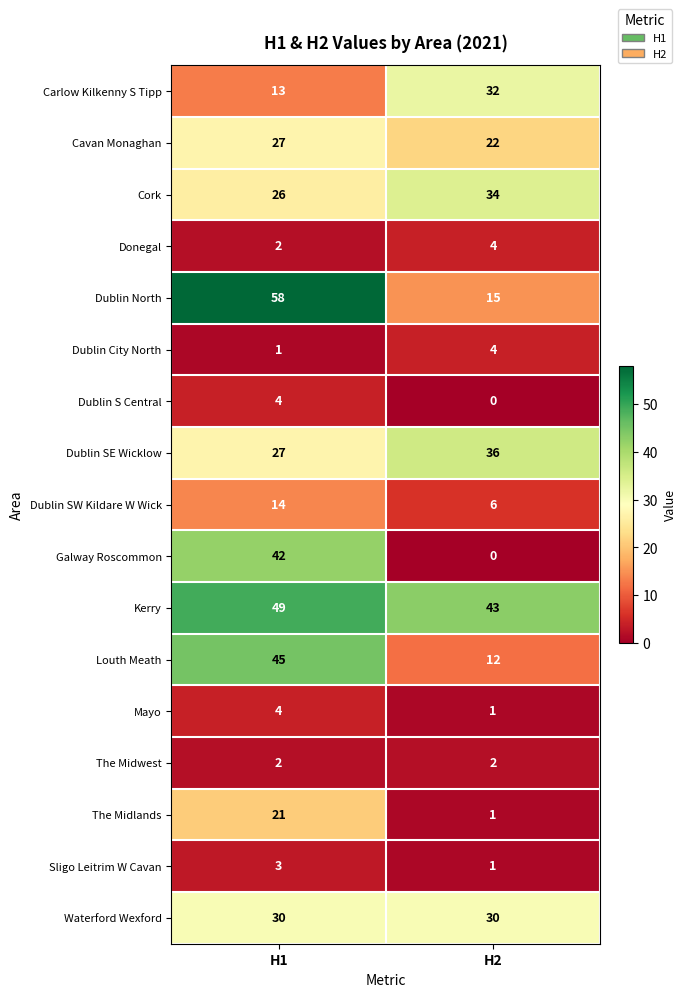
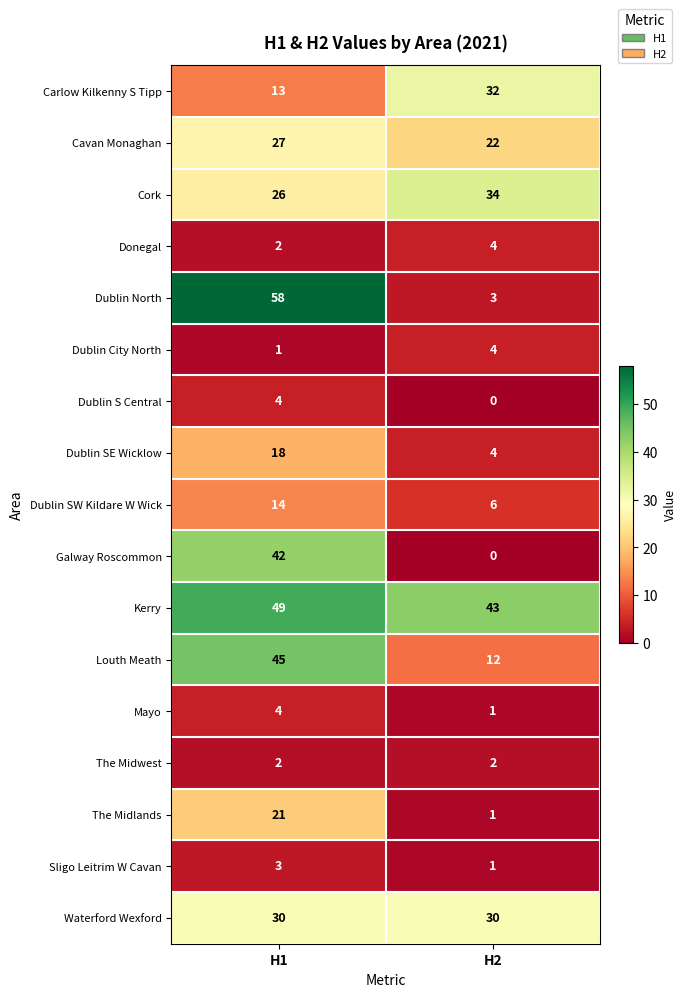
Dublin North, H2: 15 -> 3
Dublin SE Wicklow, H1: 27 -> 18
Dublin SE Wicklow, H2: 36 -> 4
